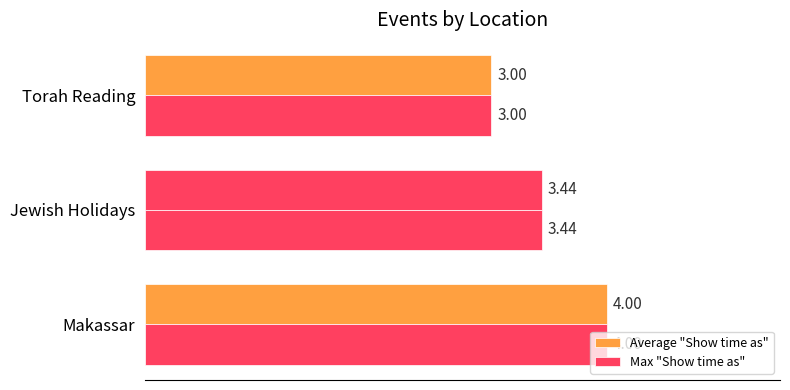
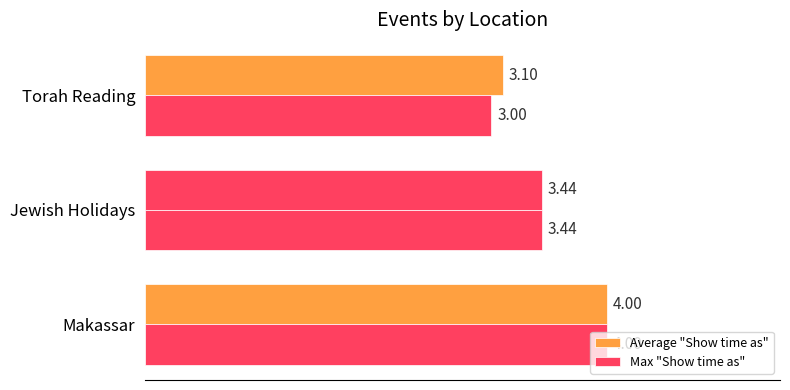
Average "Show time as", Torah Reading: 3.00 -> 3.10
